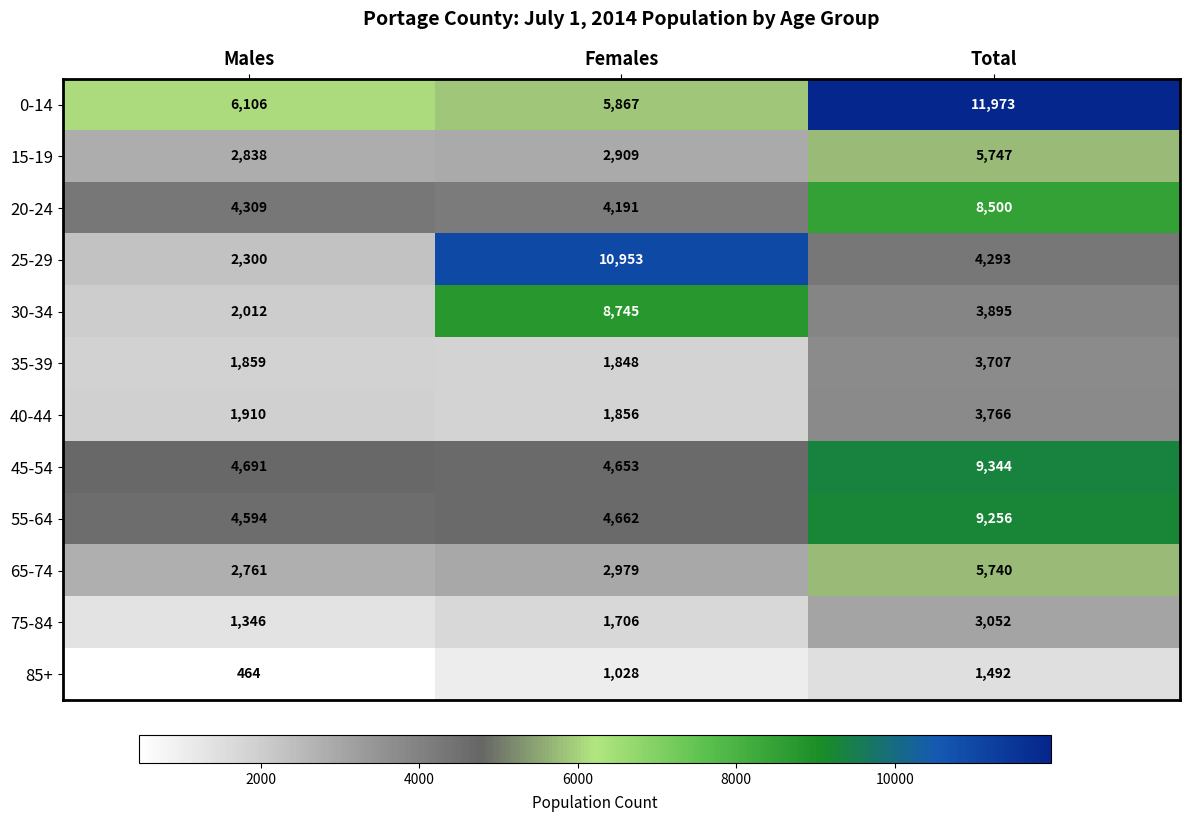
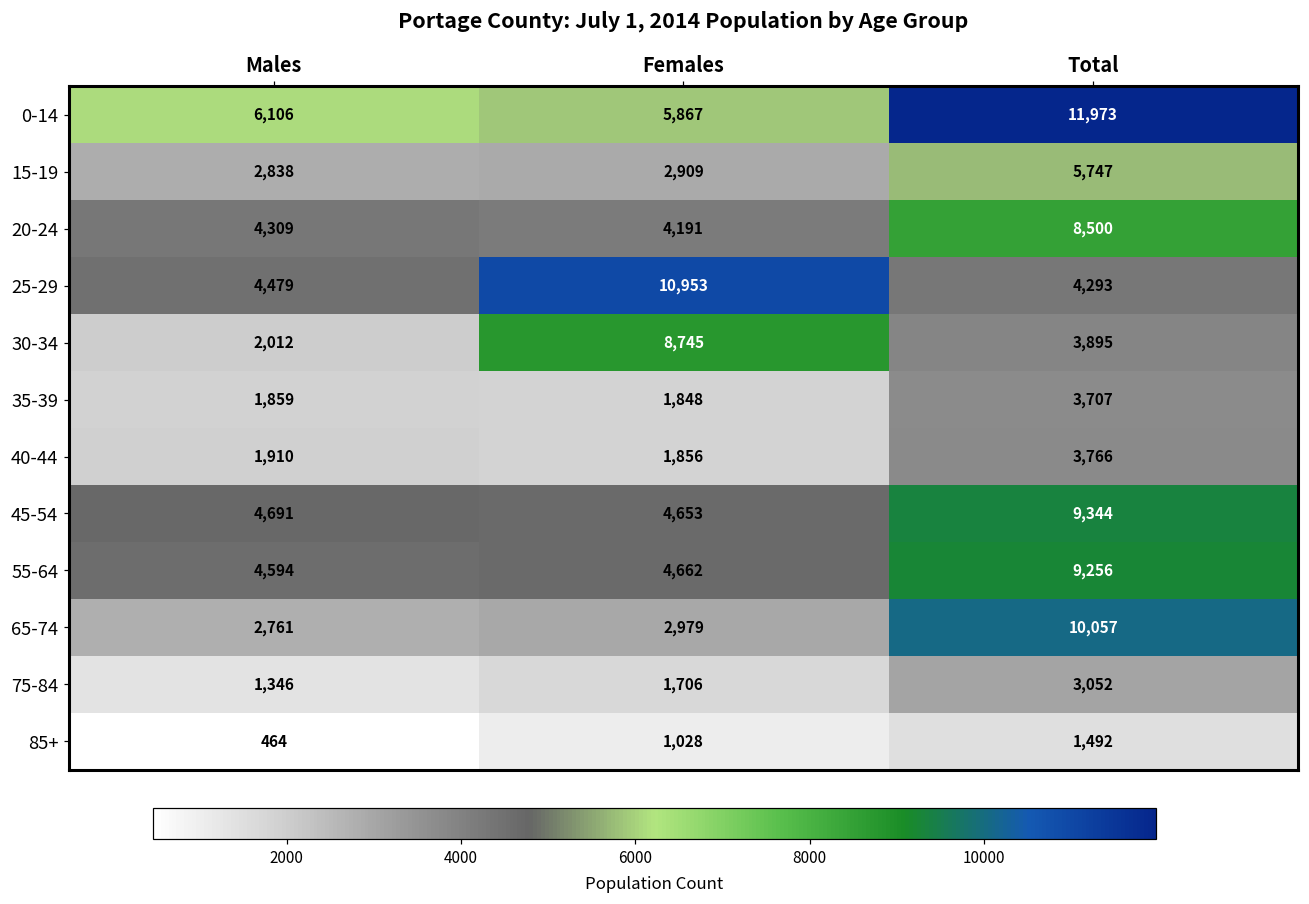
25-29, Males: 2,300 -> 4,479
65-74, Total: 5,740 -> 10,057
